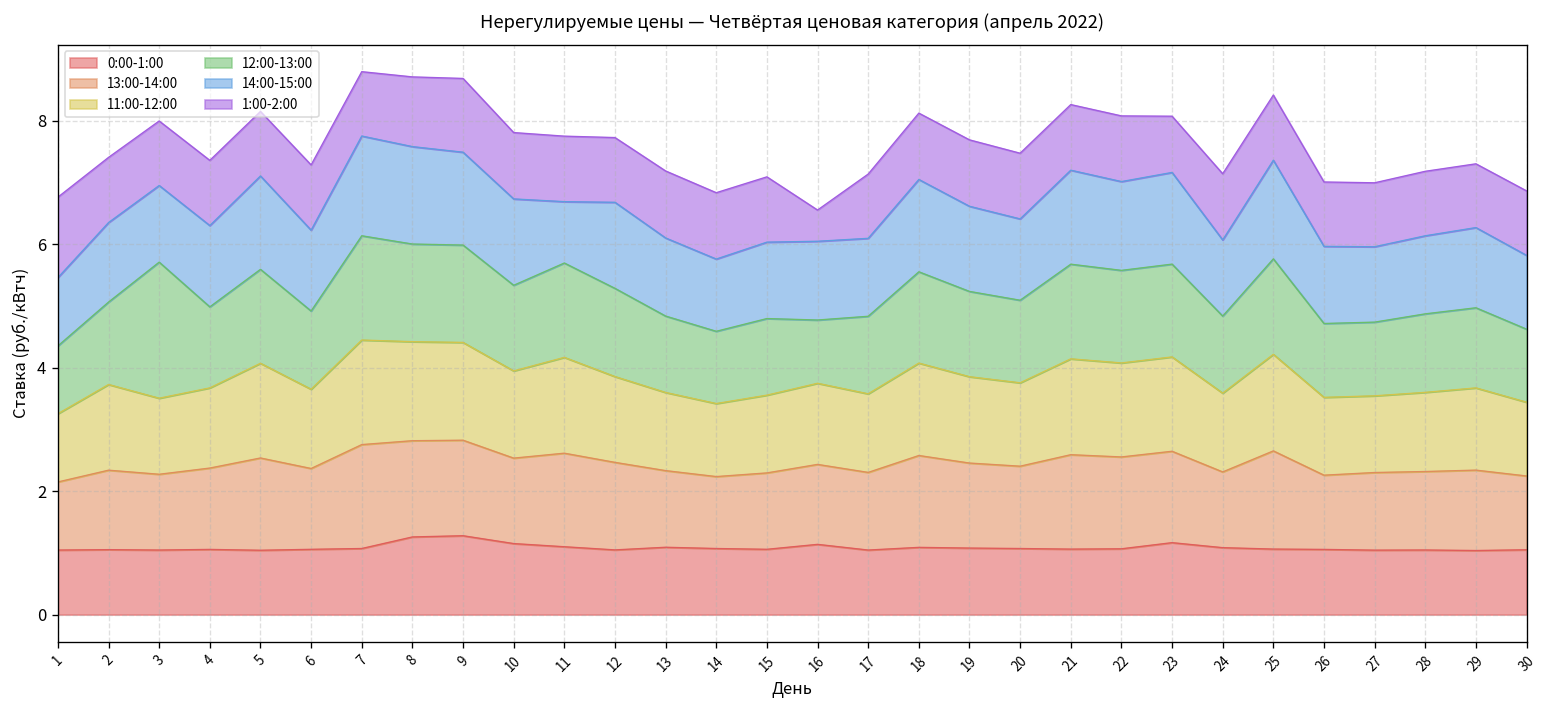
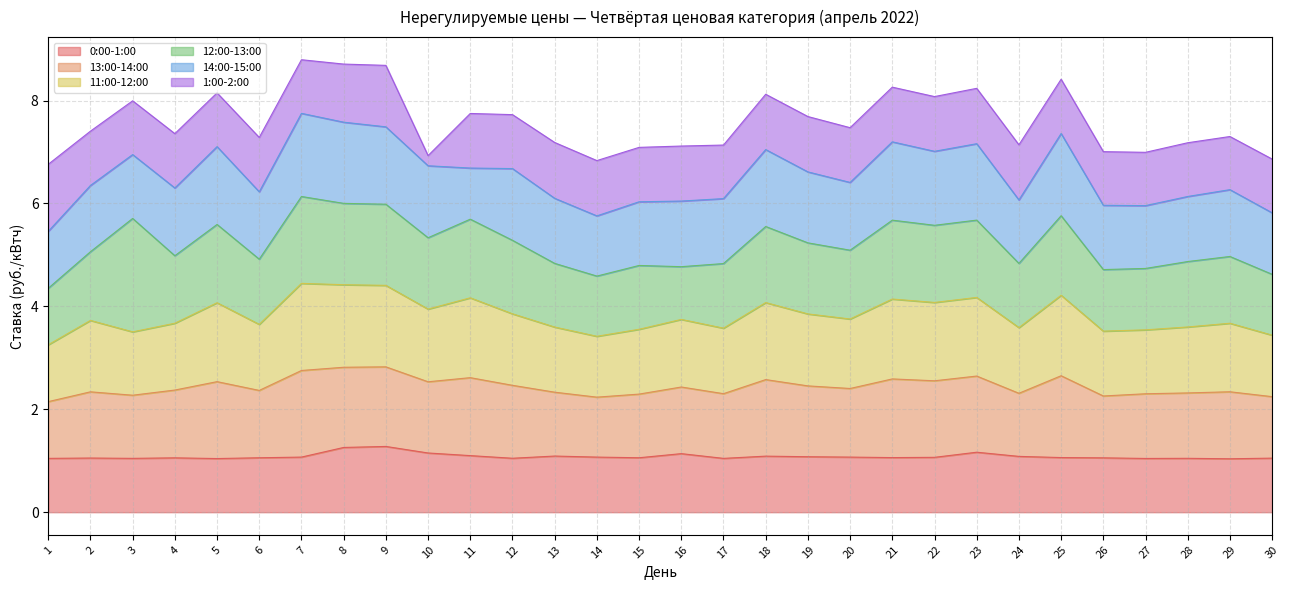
1:00-2:00, 10: 1.1 -> 0.2
1:00-2:00, 16: 0.5 -> 1.1
1:00-2:00, 23: 0.9 -> 1.1
